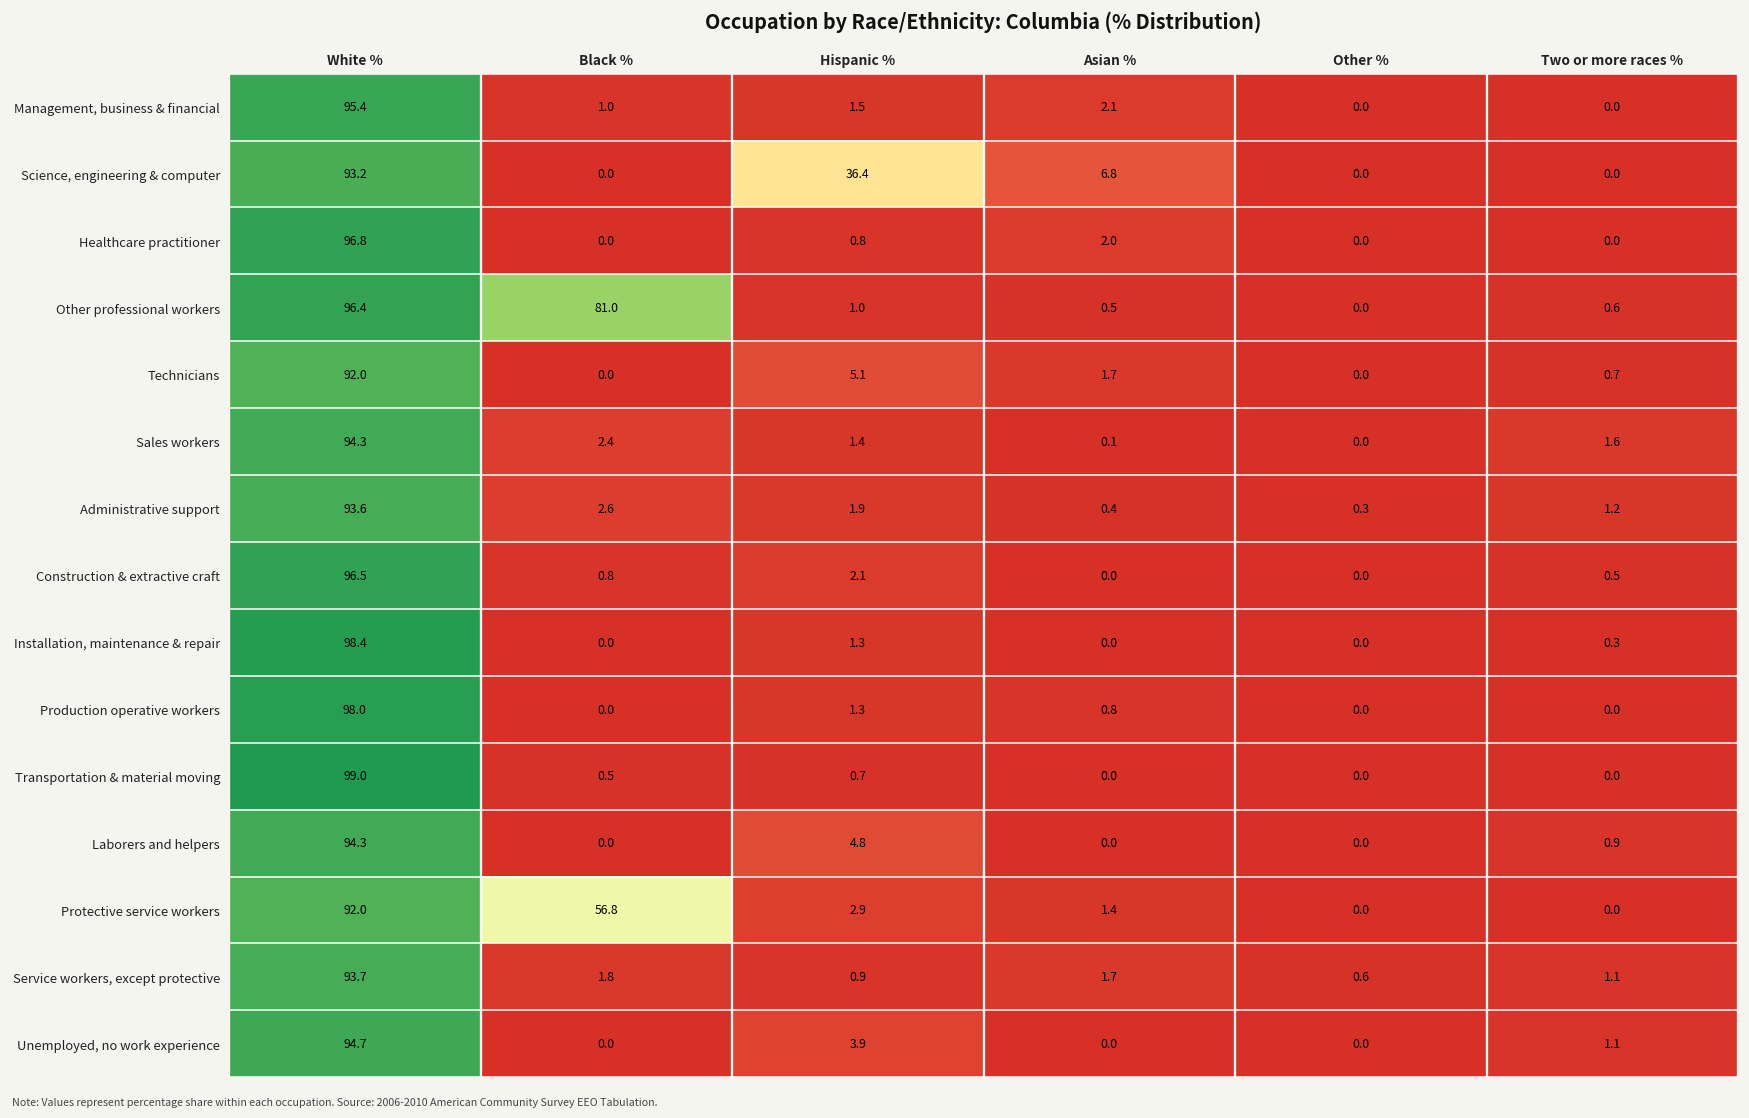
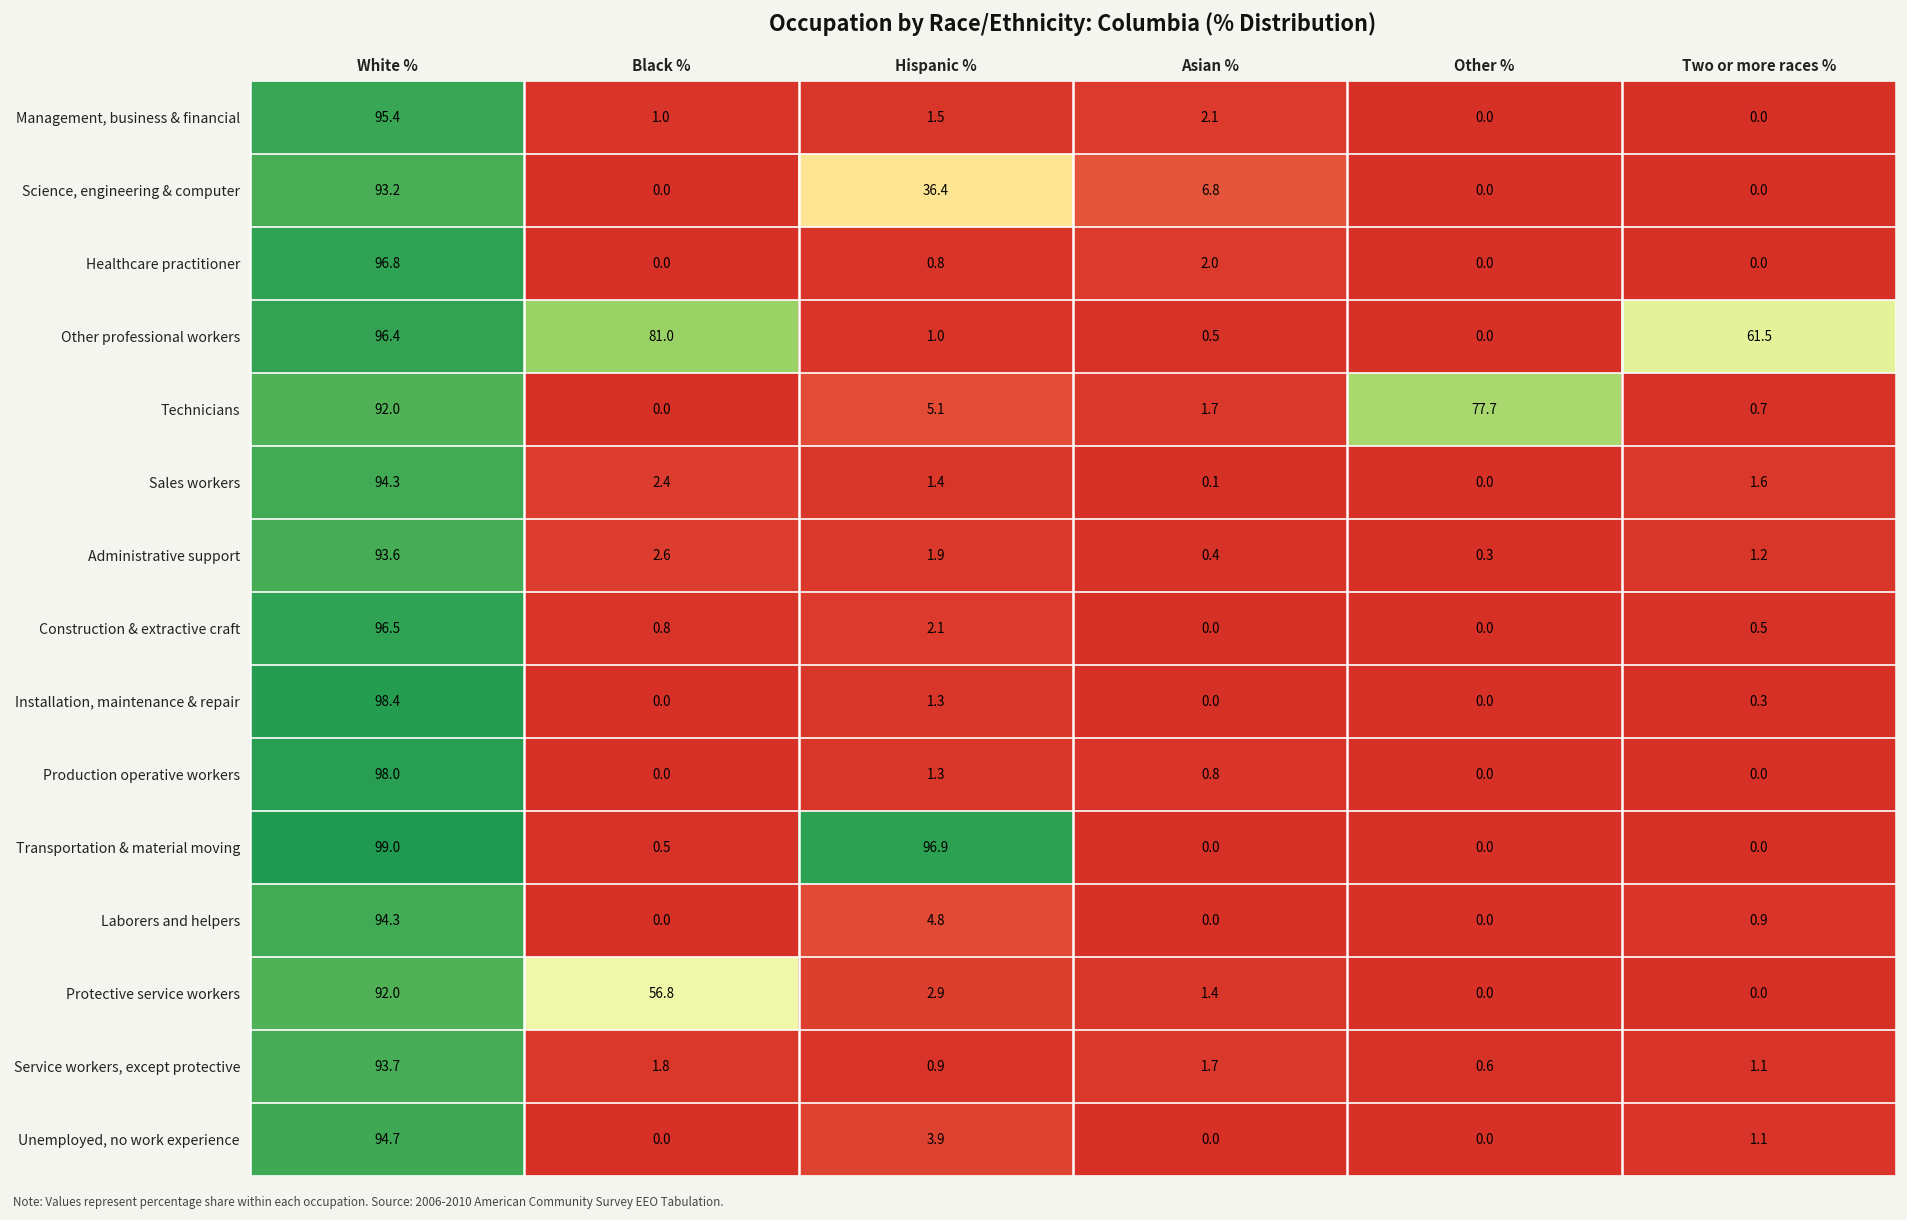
Other professional workers, Two or more races %: 0.6 -> 61.5
Technicians, Other %: 0.0 -> 77.7
Transportation & material moving, Hispanic %: 0.7 -> 96.9
